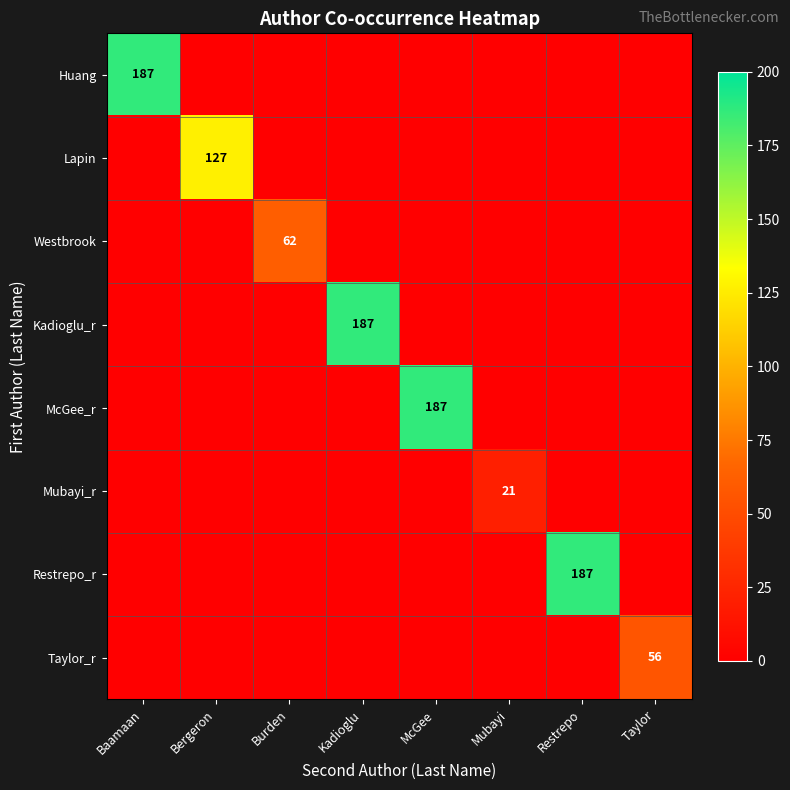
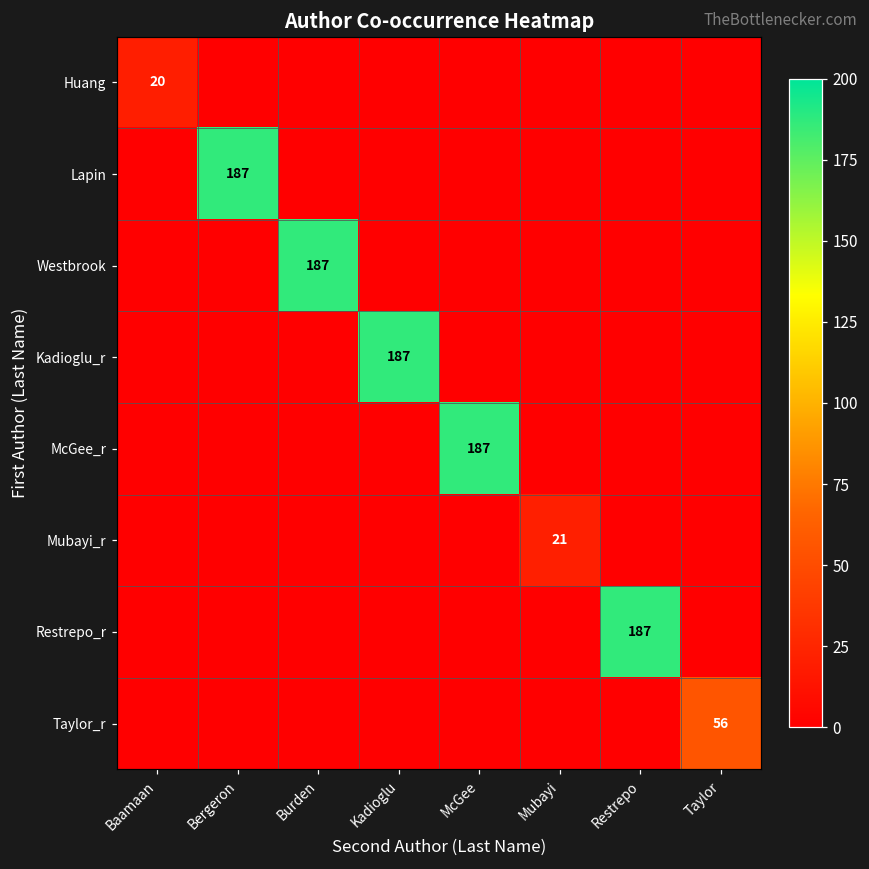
Huang, Baamaan: 187 -> 20
Lapin, Bergeron: 127 -> 187
Westbrook, Burden: 62 -> 187
